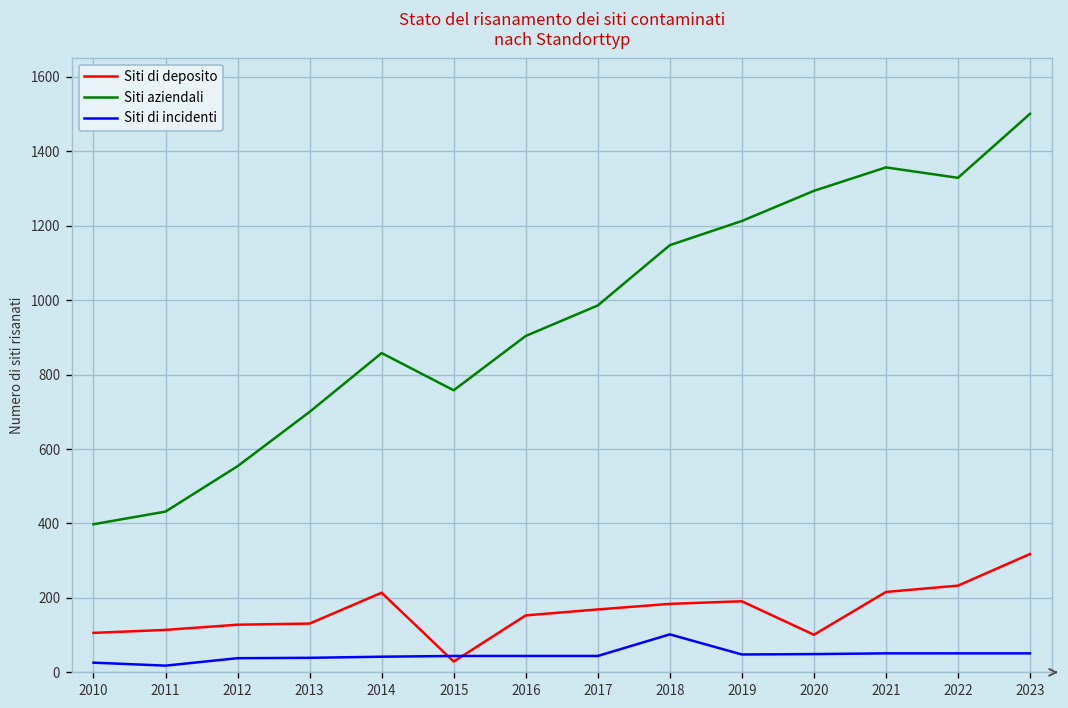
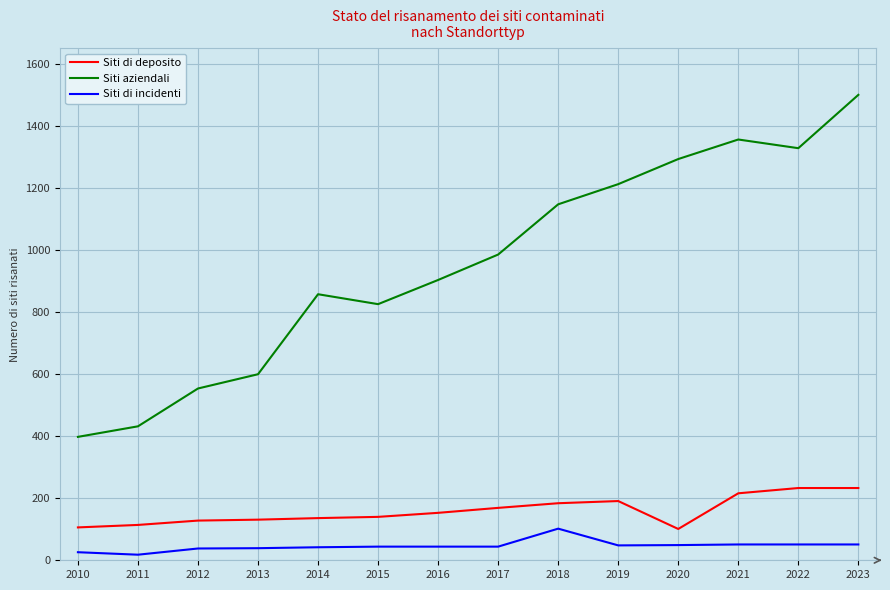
Siti aziendali, 2013: 700 -> 600
Siti di deposito, 2014: 210 -> 140
Siti di deposito, 2015: 30 -> 140
Siti aziendali, 2015: 760 -> 830
Siti di deposito, 2023: 320 -> 230
